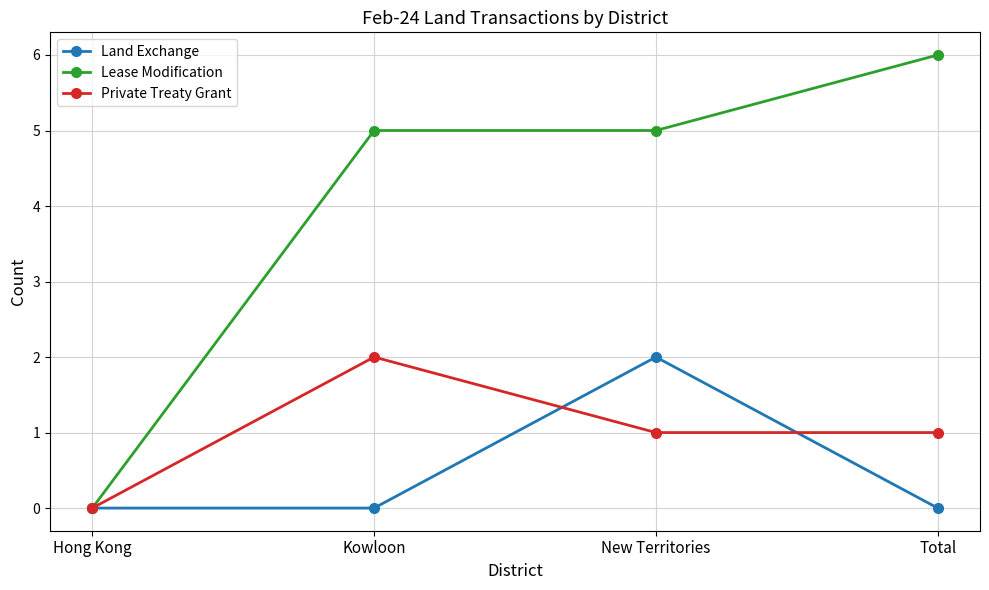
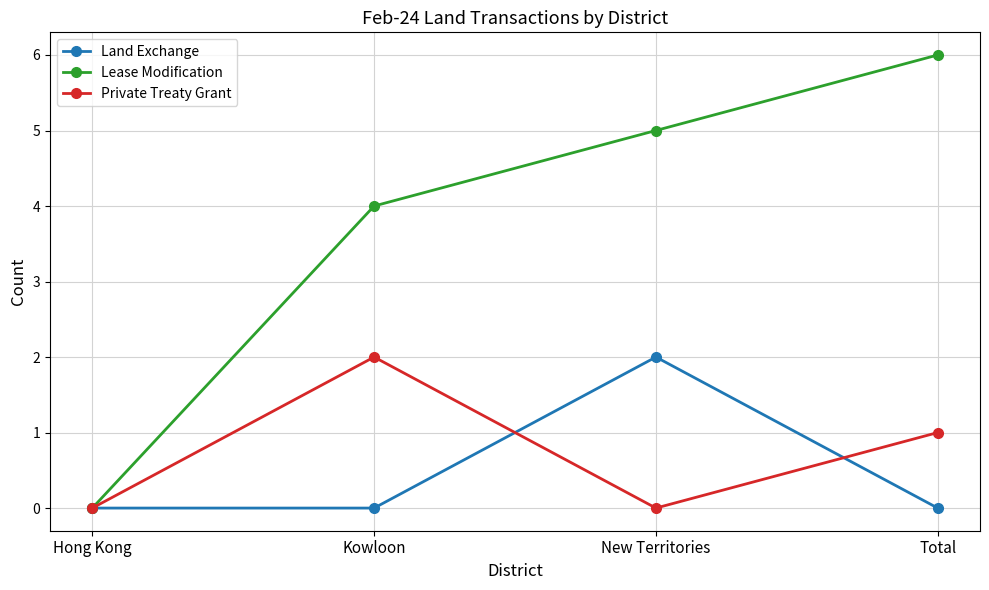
Lease Modification, Kowloon: 5 -> 4
Private Treaty Grant, New Territories: 1 -> 0
